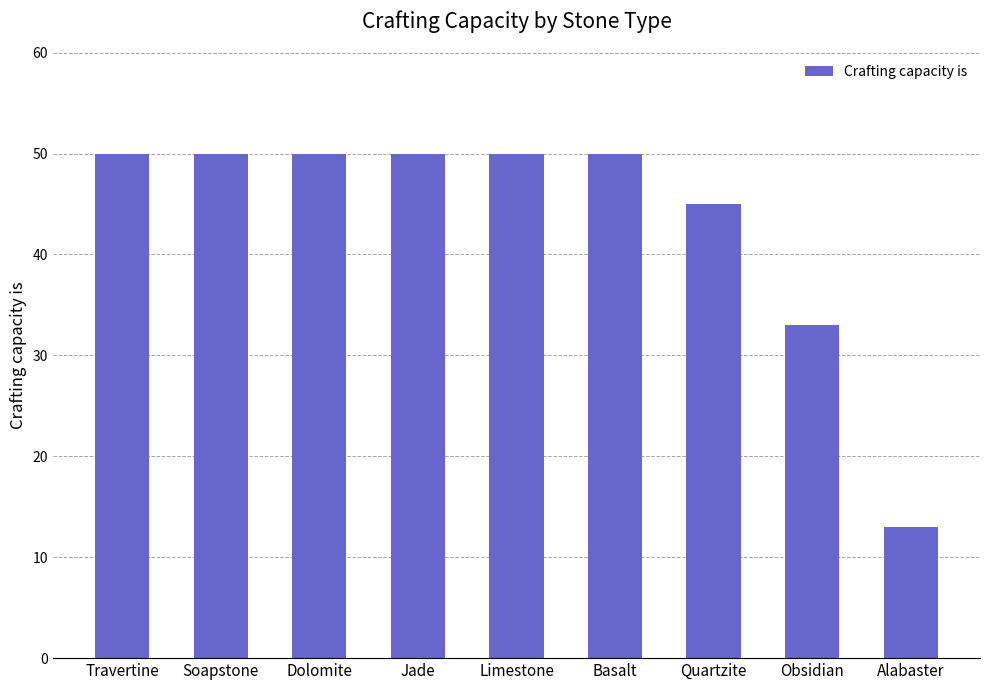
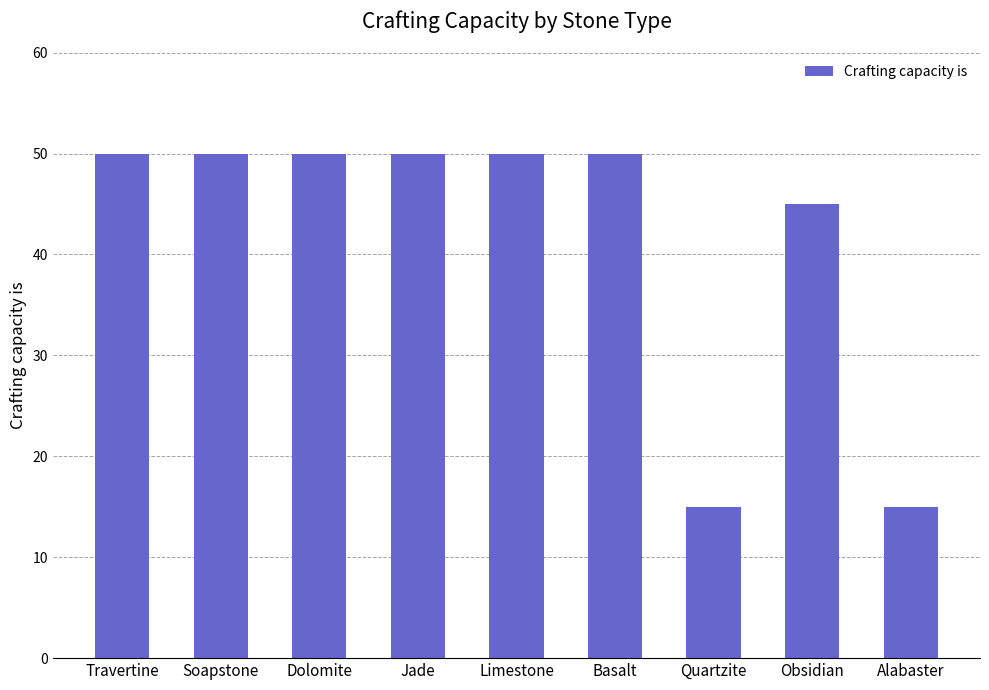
Quartzite: 45 -> 15
Obsidian: 33 -> 45
Alabaster: 13 -> 15
